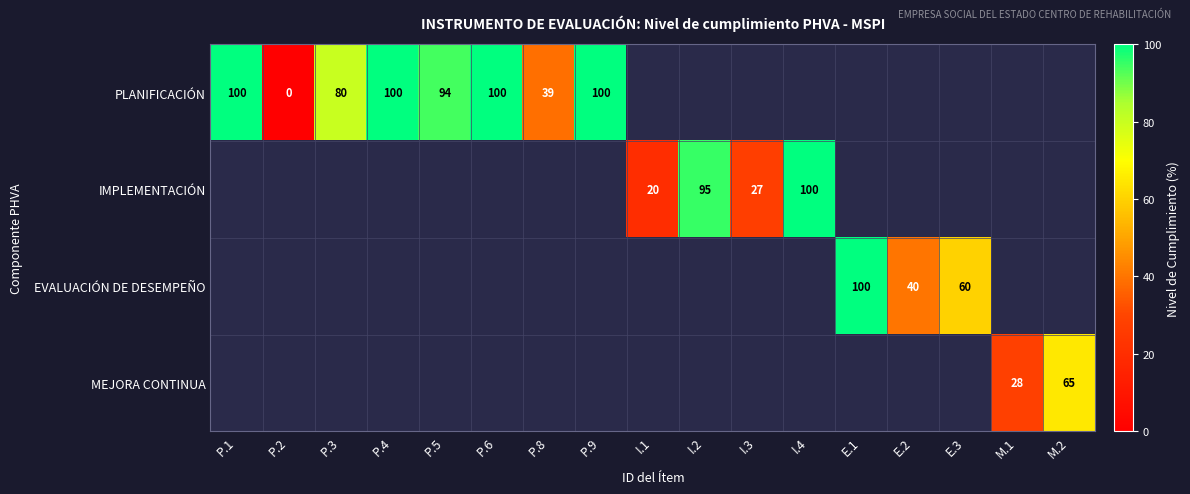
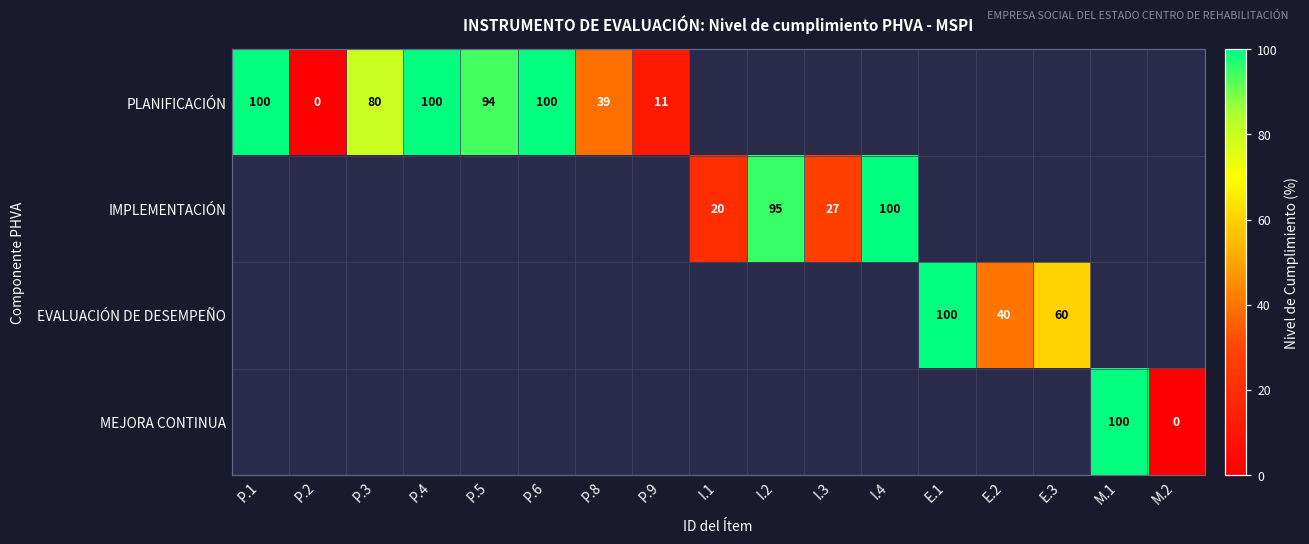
PLANIFICACIÓN, P.9: 100 -> 11
MEJORA CONTINUA, M.1: 28 -> 100
MEJORA CONTINUA, M.2: 65 -> 0
